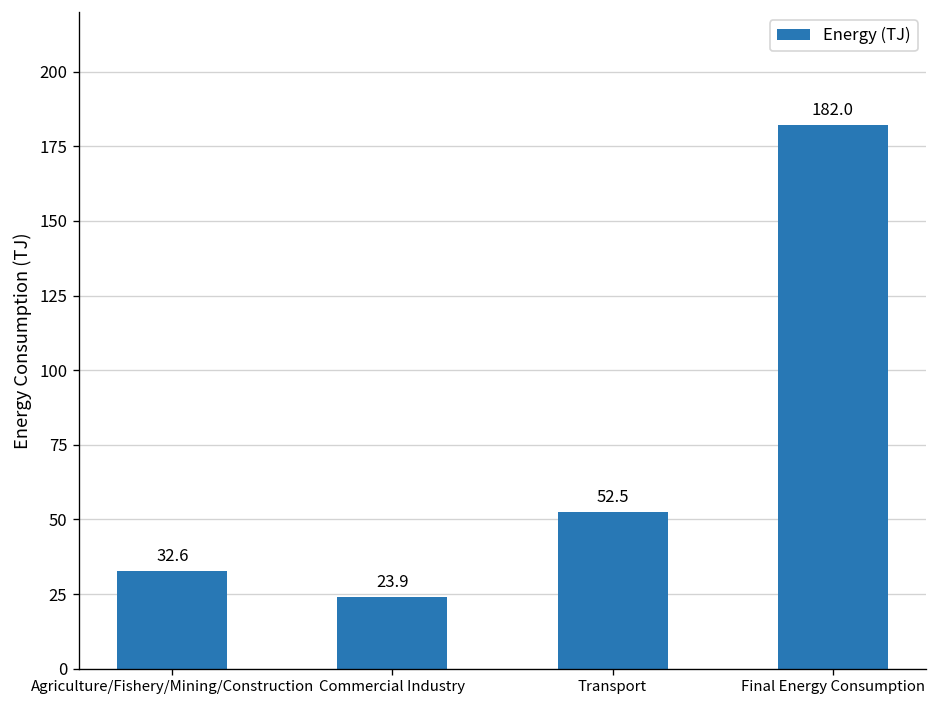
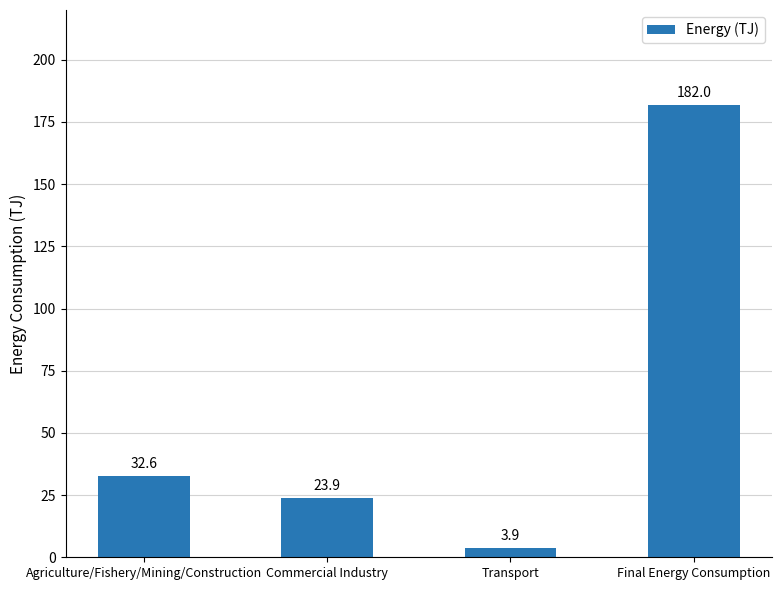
Transport: 52.5 -> 3.9
